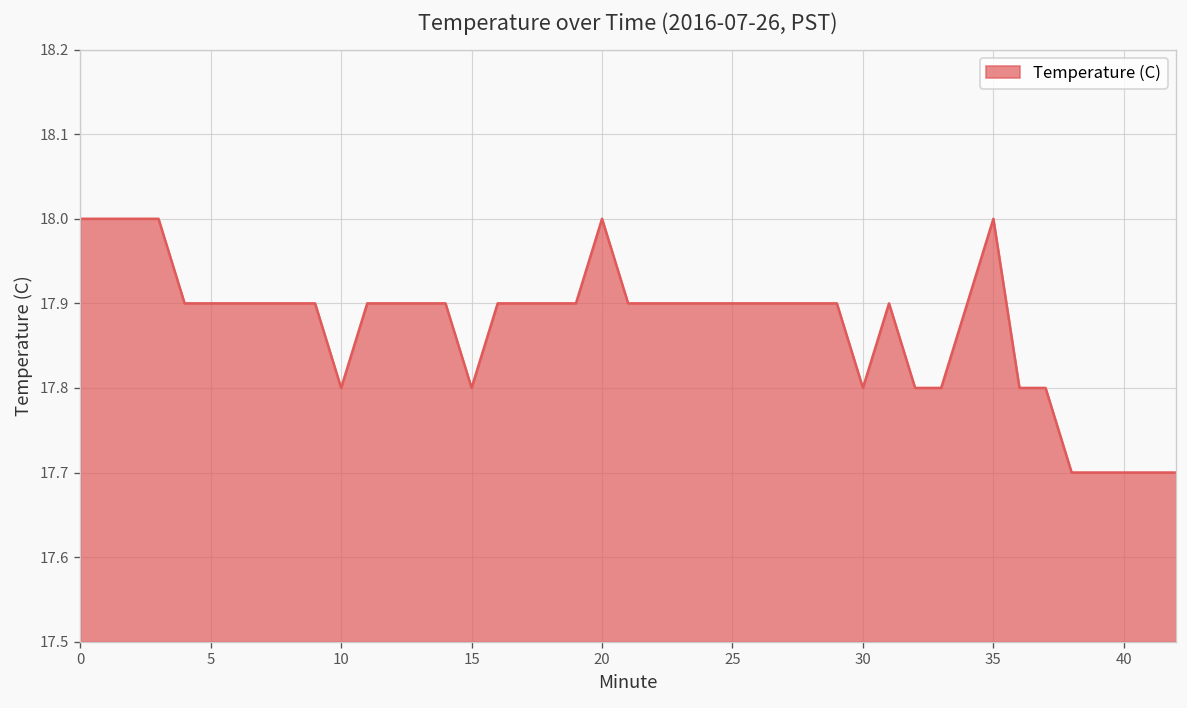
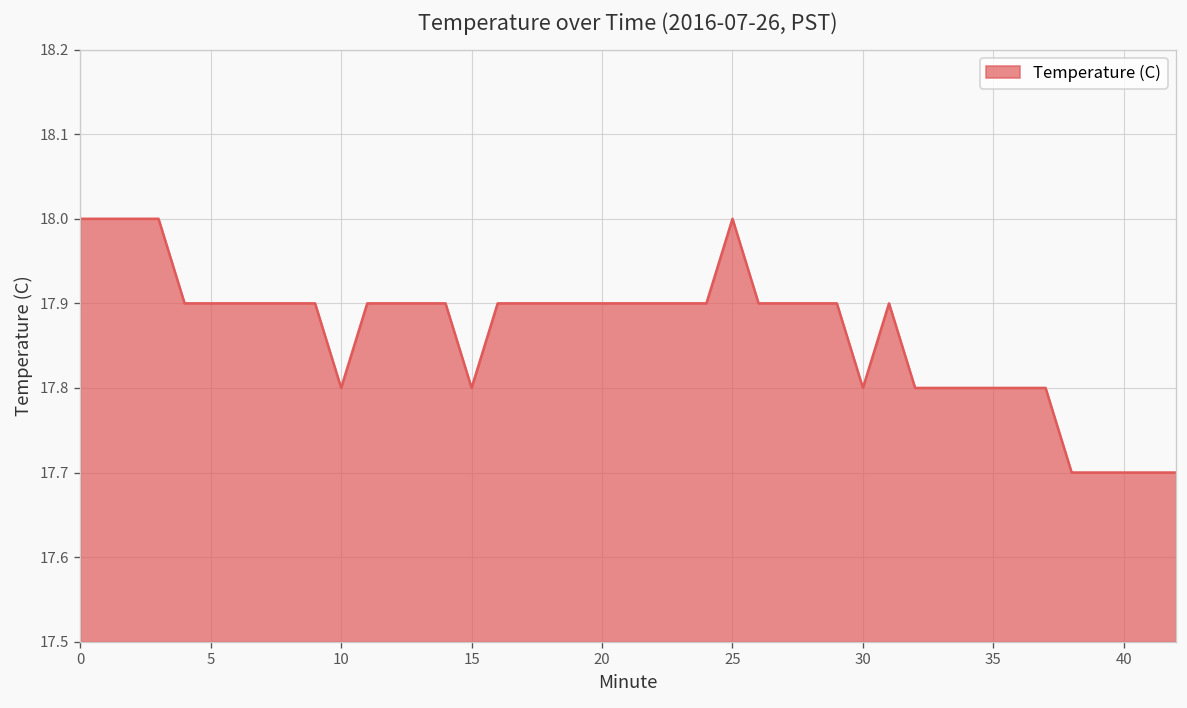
20: 18.0 -> 17.9
25: 17.9 -> 18.0
35: 18.0 -> 17.8
